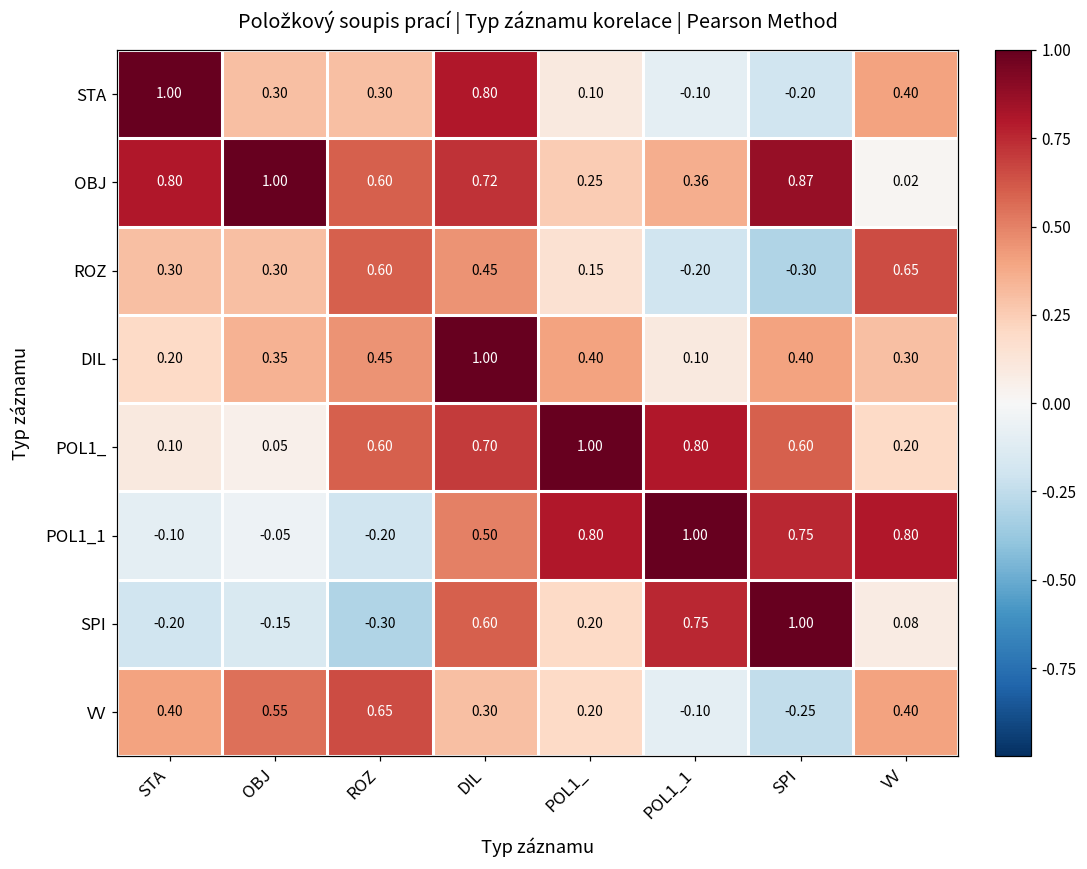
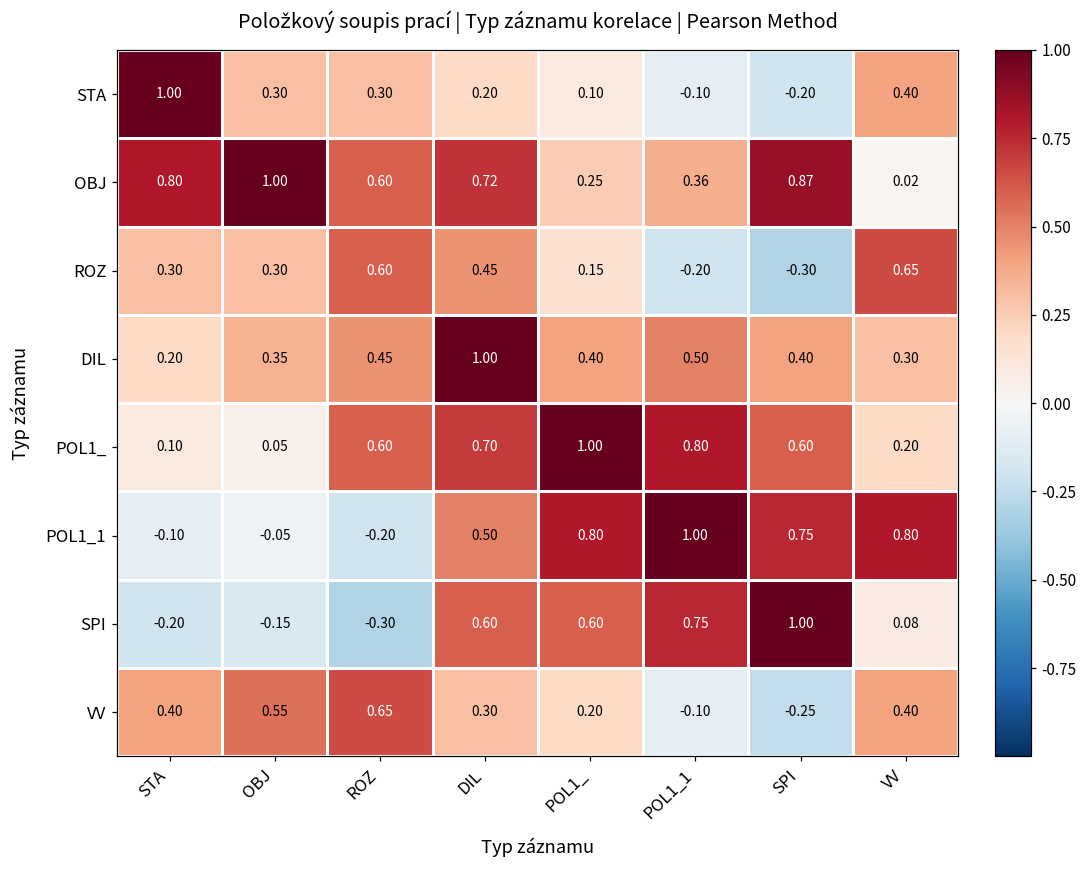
STA, DIL: 0.80 -> 0.20
DIL, POL1_1: 0.10 -> 0.50
SPI, POL1_: 0.20 -> 0.60
